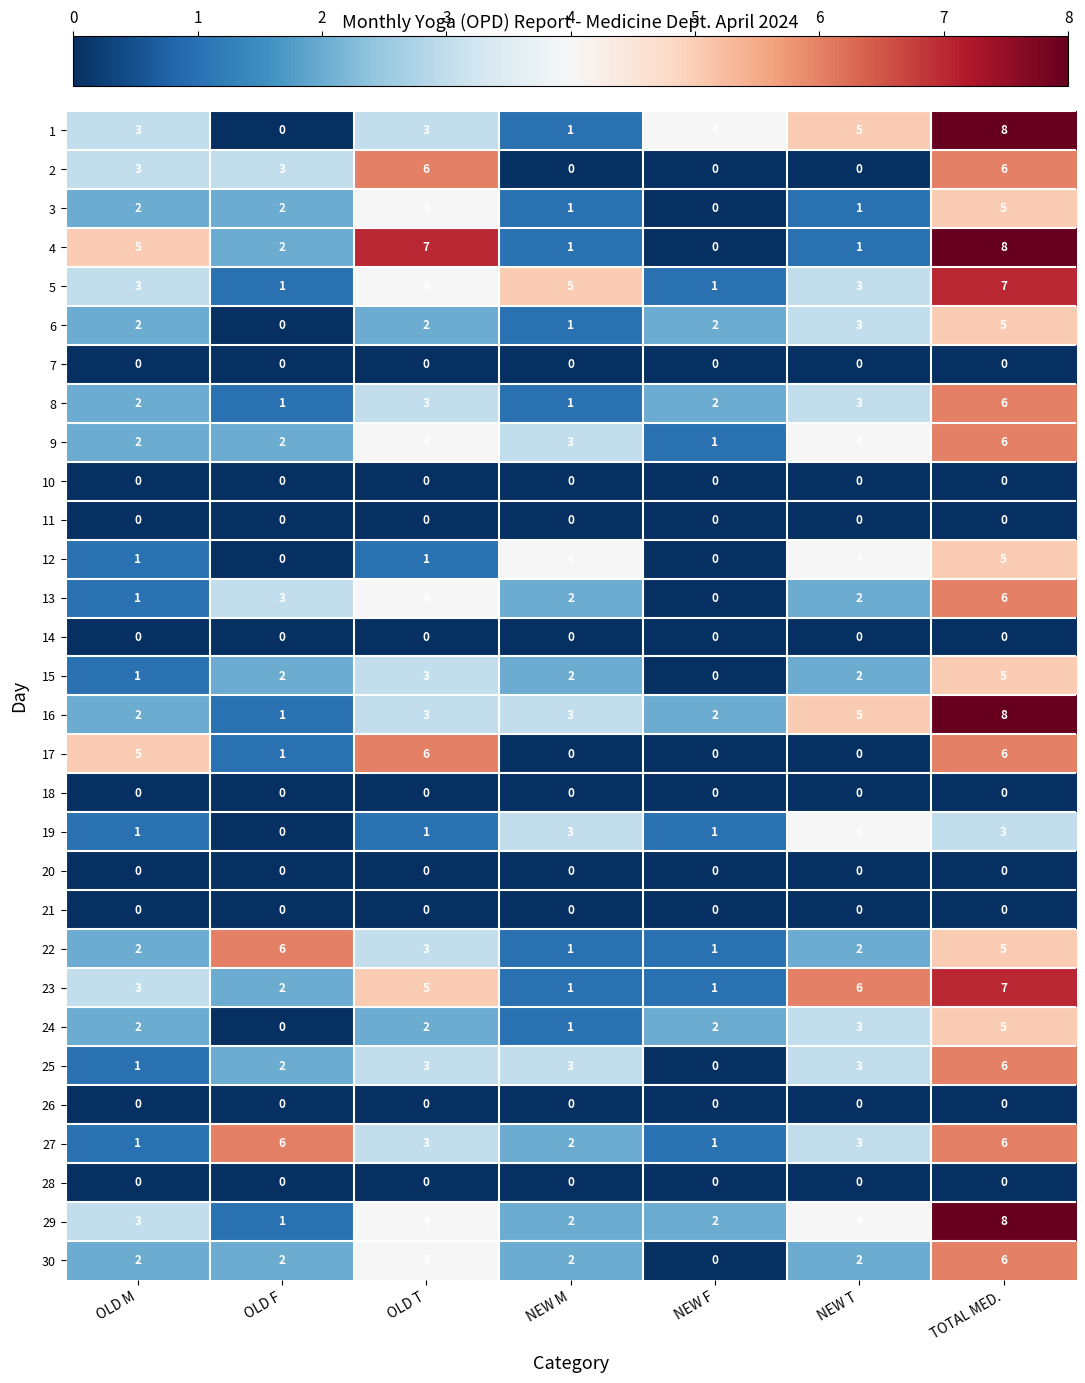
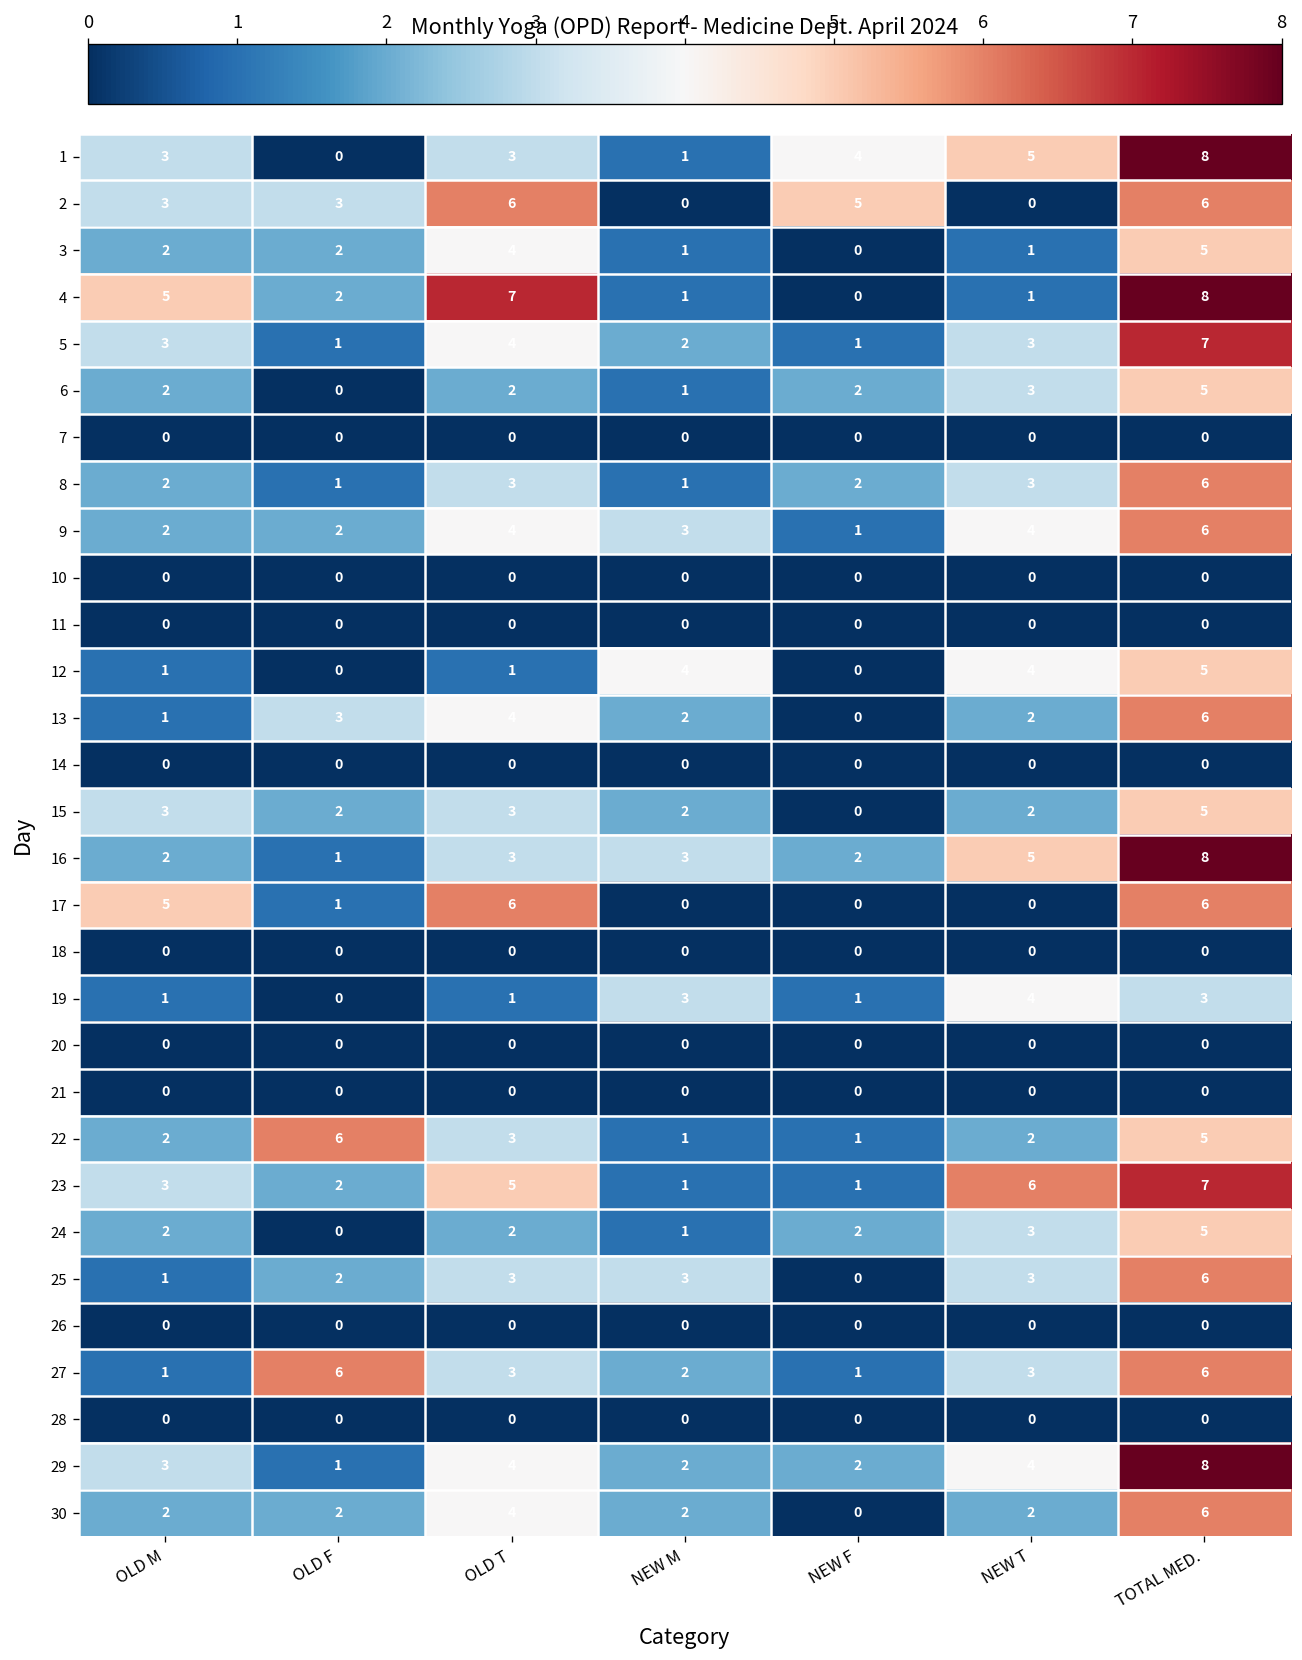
2, NEW F: 0 -> 5
5, NEW M: 5 -> 2
15, OLD M: 1 -> 3
